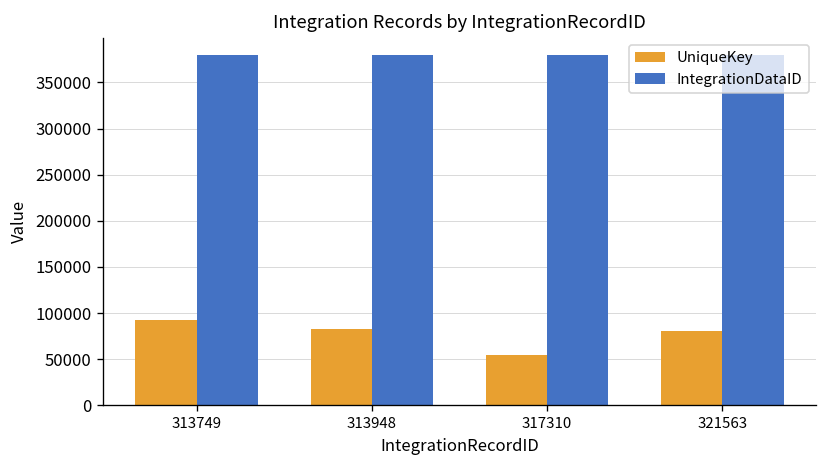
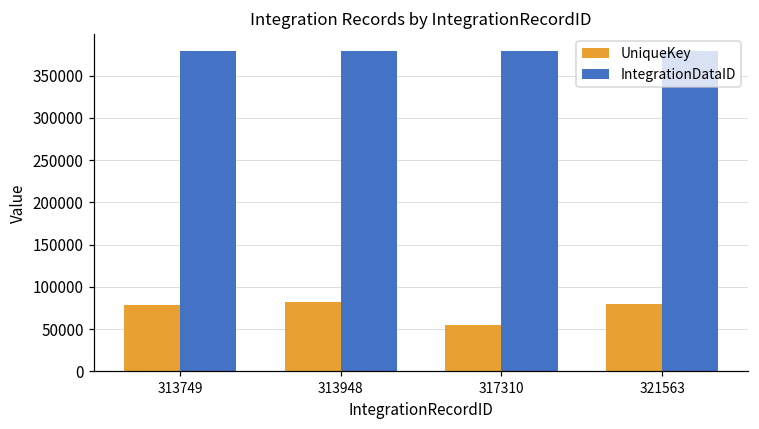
UniqueKey, 313749: 90000 -> 80000
